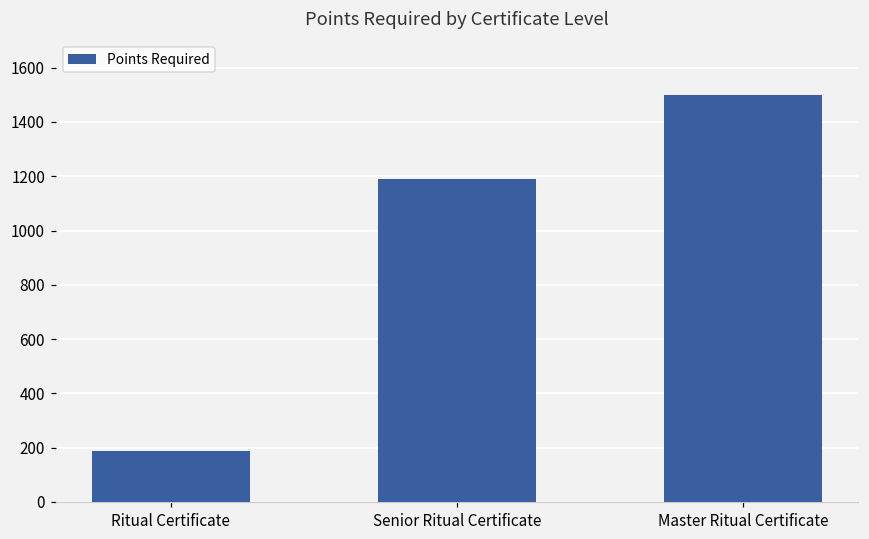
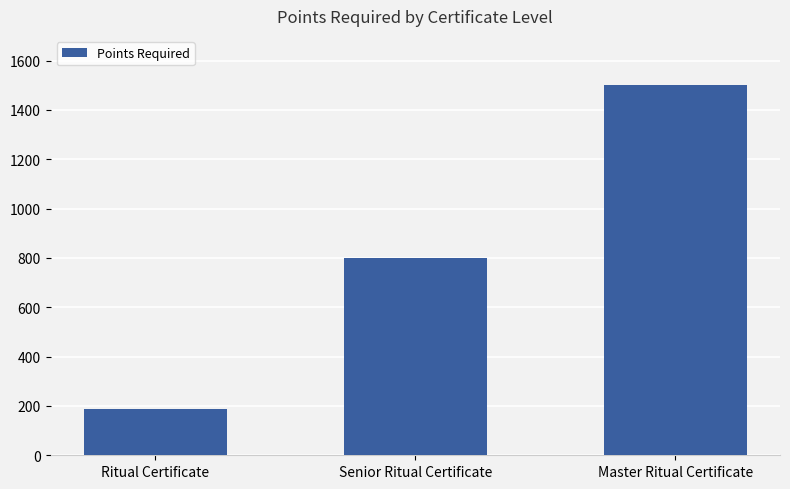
Senior Ritual Certificate: 1190 -> 800
